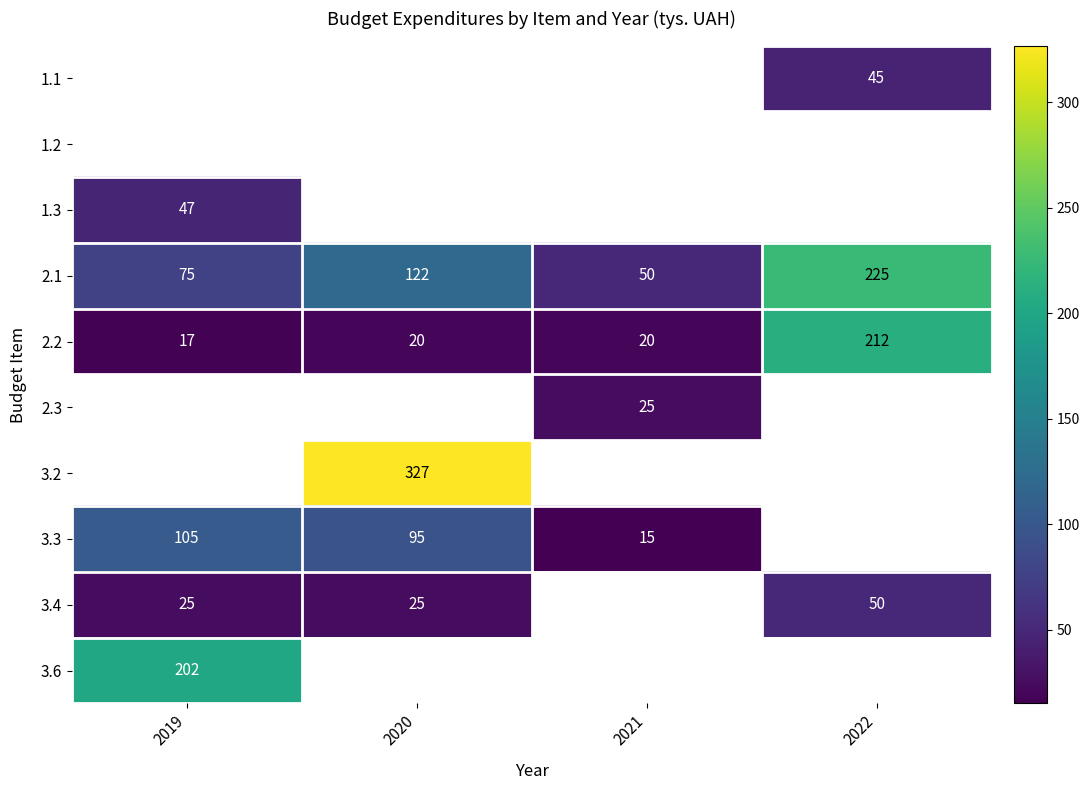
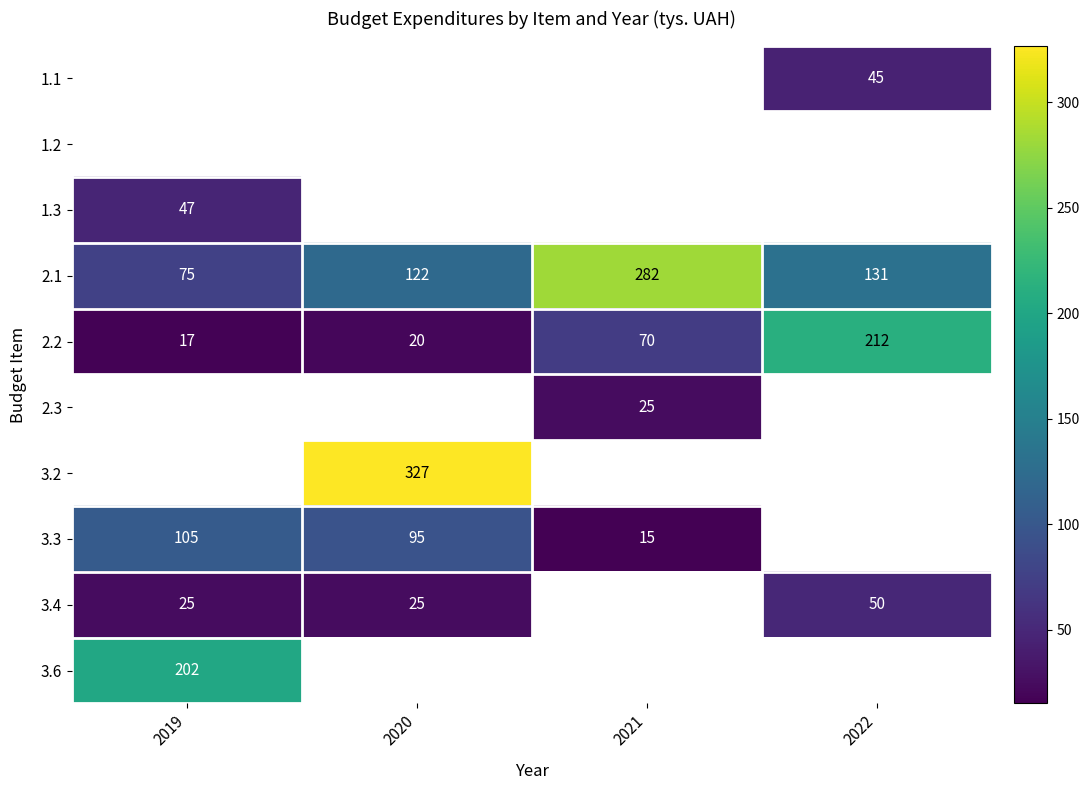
2.1, 2021: 50 -> 282
2.1, 2022: 225 -> 131
2.2, 2021: 20 -> 70
